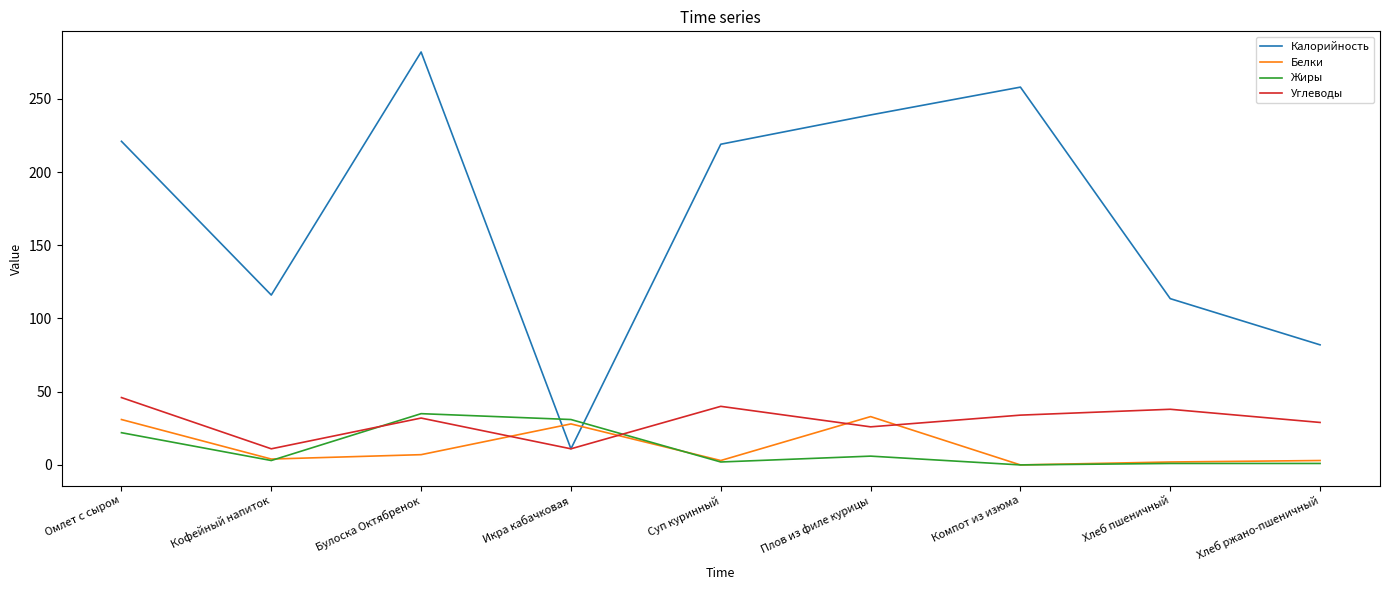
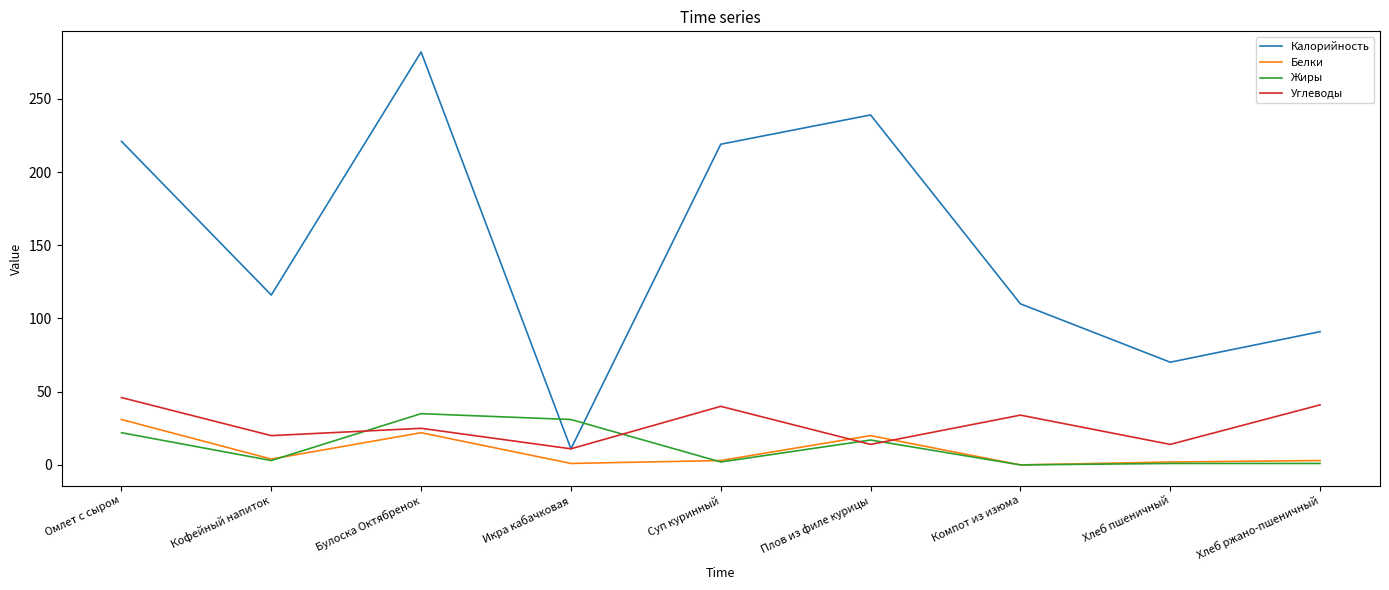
Углеводы, Кофейный напиток: 11 -> 20
Белки, Булоска Октябренок: 7 -> 22
Углеводы, Булоска Октябренок: 32 -> 25
Белки, Икра кабачковая: 28 -> 1
Белки, Плов из филе курицы: 33 -> 20
Жиры, Плов из филе курицы: 6 -> 17
Углеводы, Плов из филе курицы: 26 -> 14
Калорийность, Компот из изюма: 258 -> 110
Калорийность, Хлеб пшеничный: 114 -> 70
Углеводы, Хлеб пшеничный: 38 -> 14
Калорийность, Хлеб ржано-пшеничный: 82 -> 91
Углеводы, Хлеб ржано-пшеничный: 29 -> 41
